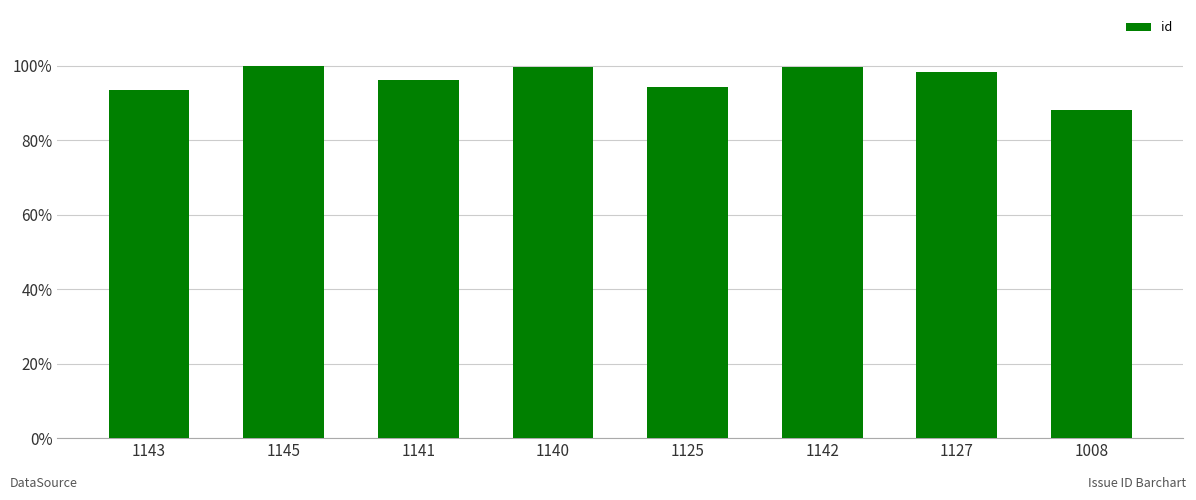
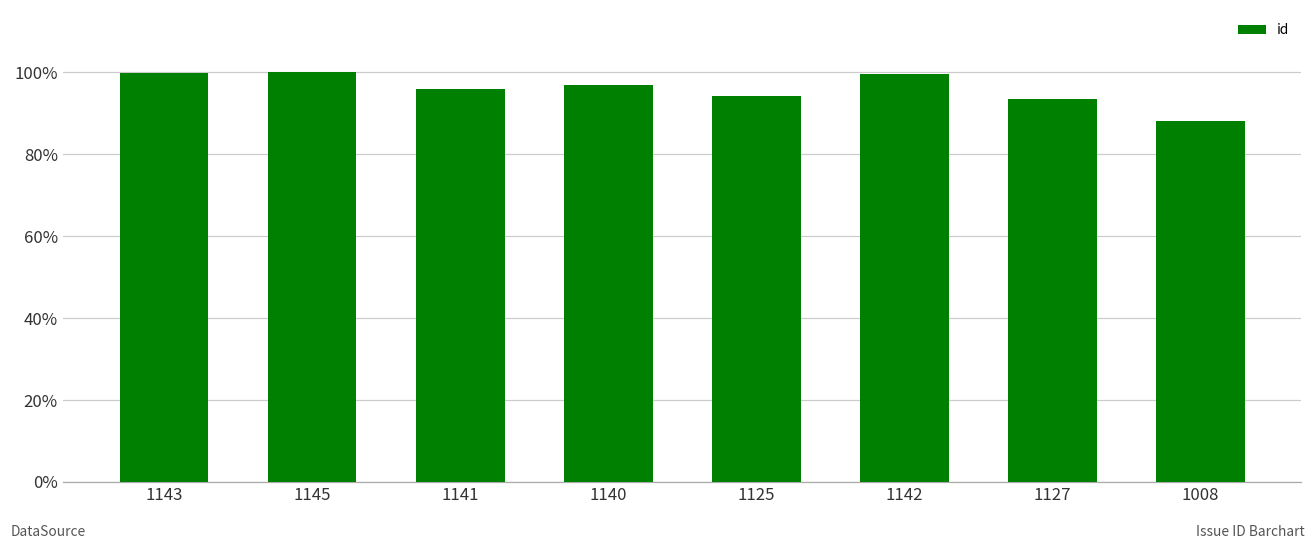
1143: 94% -> 100%
1140: 100% -> 97%
1127: 98% -> 93%
